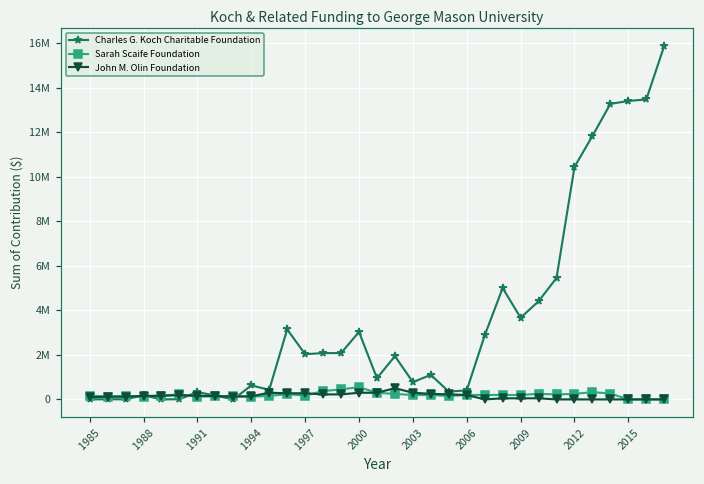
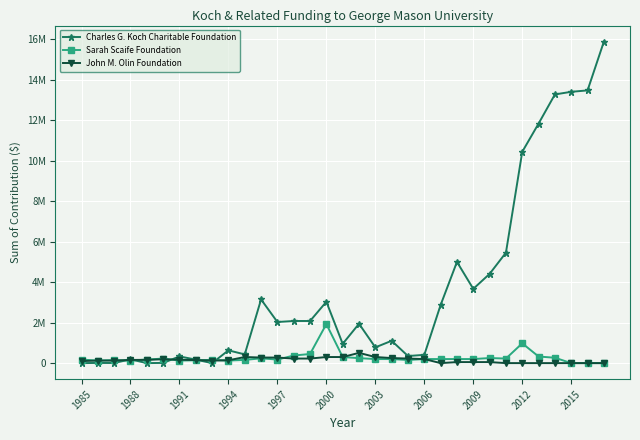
Sarah Scaife Foundation, 2000: 600000 -> 1900000
Sarah Scaife Foundation, 2012: 300000 -> 1000000
